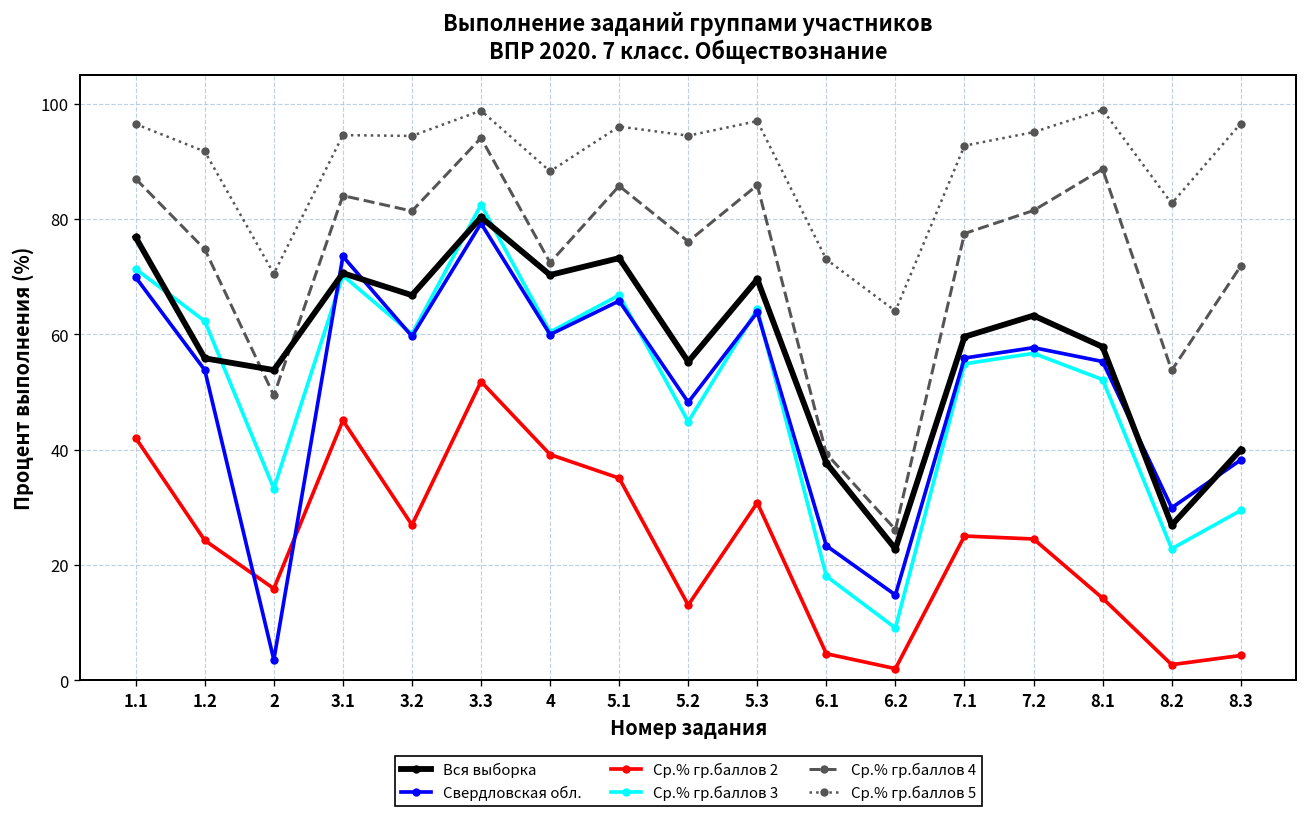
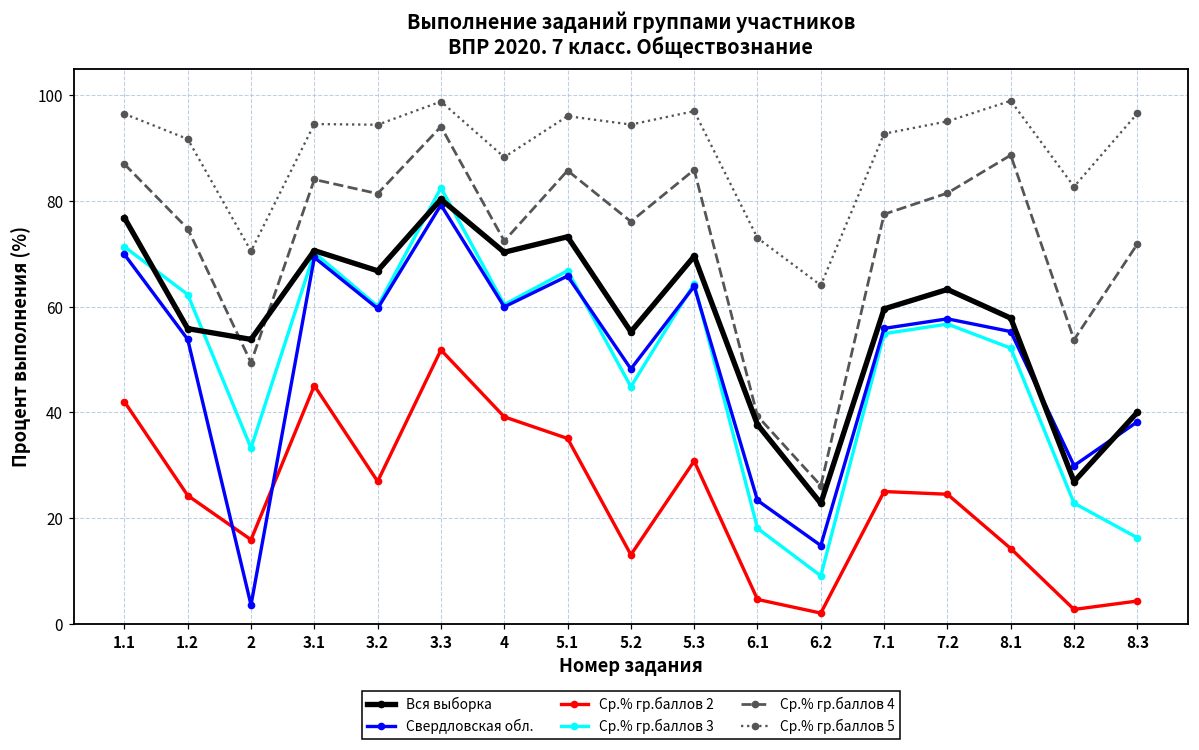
Свердловская обл., 3.1: 74 -> 69
Ср.% гр.баллов 3, 8.3: 29 -> 16
